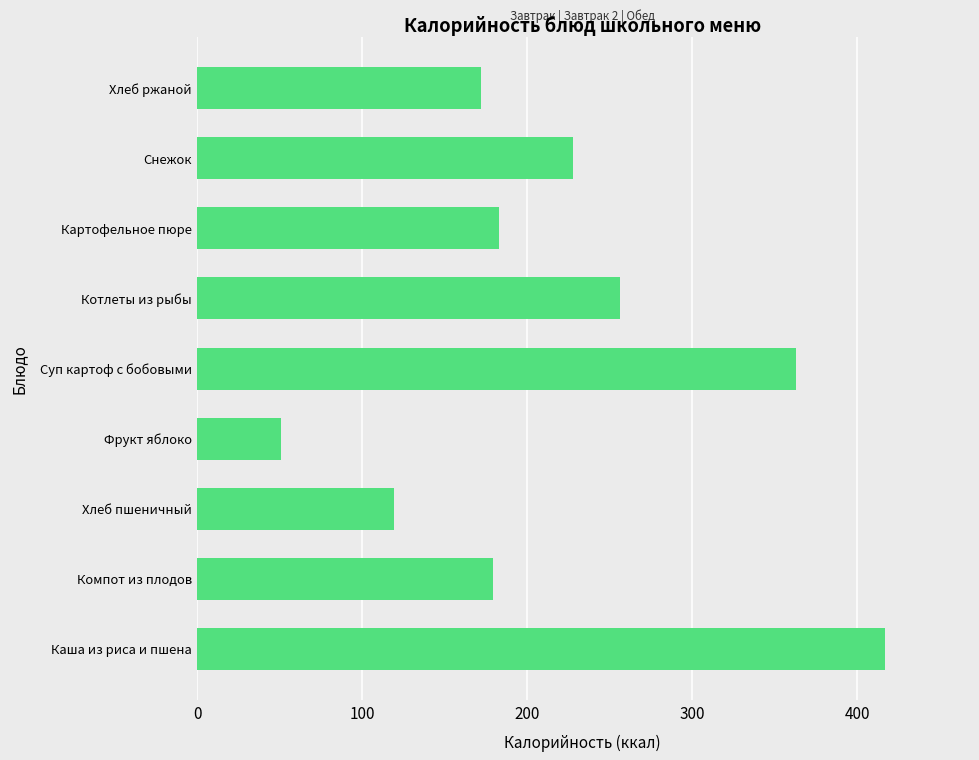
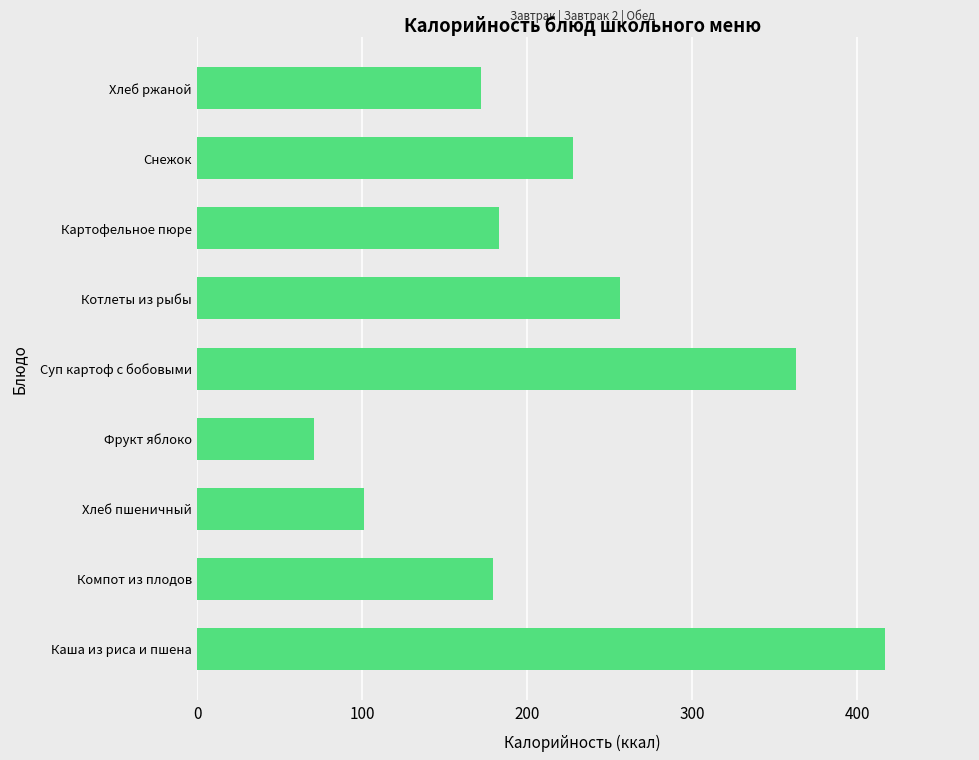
Фрукт яблоко: 51 -> 71
Хлеб пшеничный: 120 -> 101
